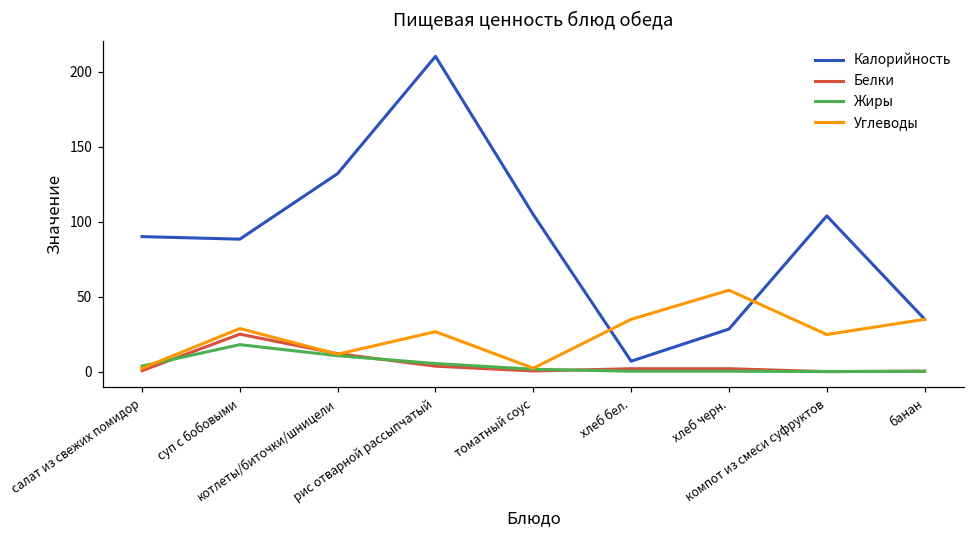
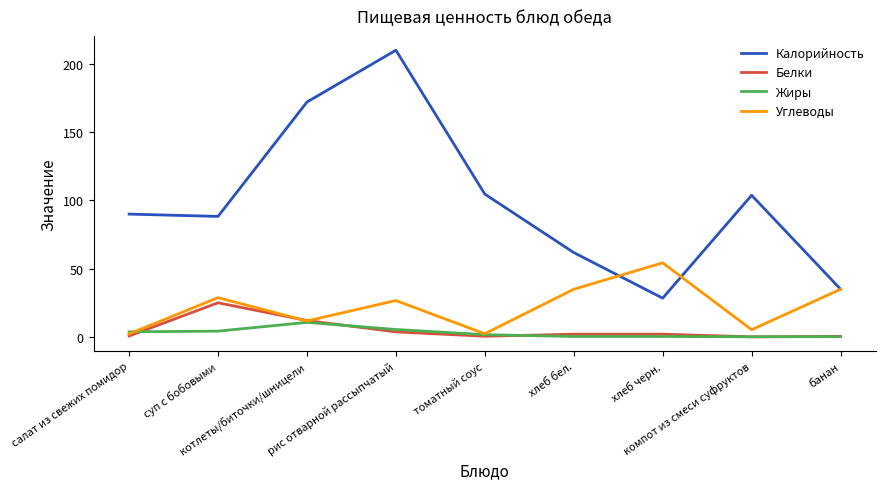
Жиры, суп с бобовыми: 18 -> 4
Калорийность, котлеты/биточки/шницели: 132 -> 172
Калорийность, хлеб бел.: 7 -> 62
Углеводы, компот из смеси суфруктов: 25 -> 5
